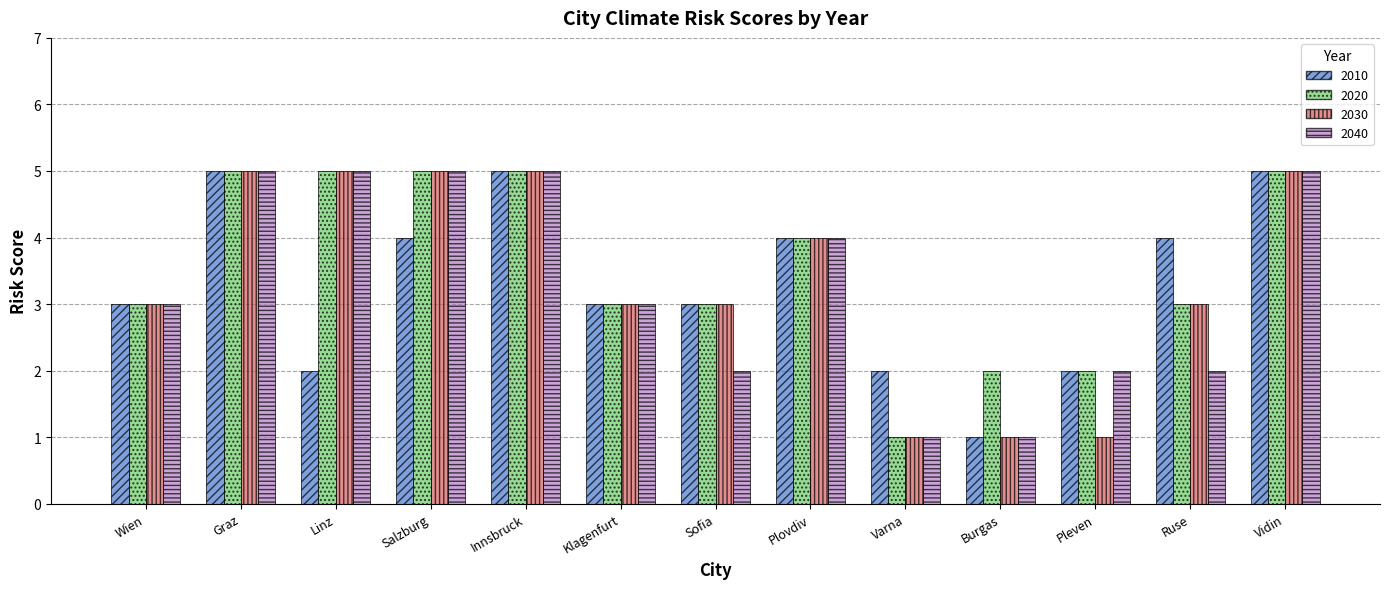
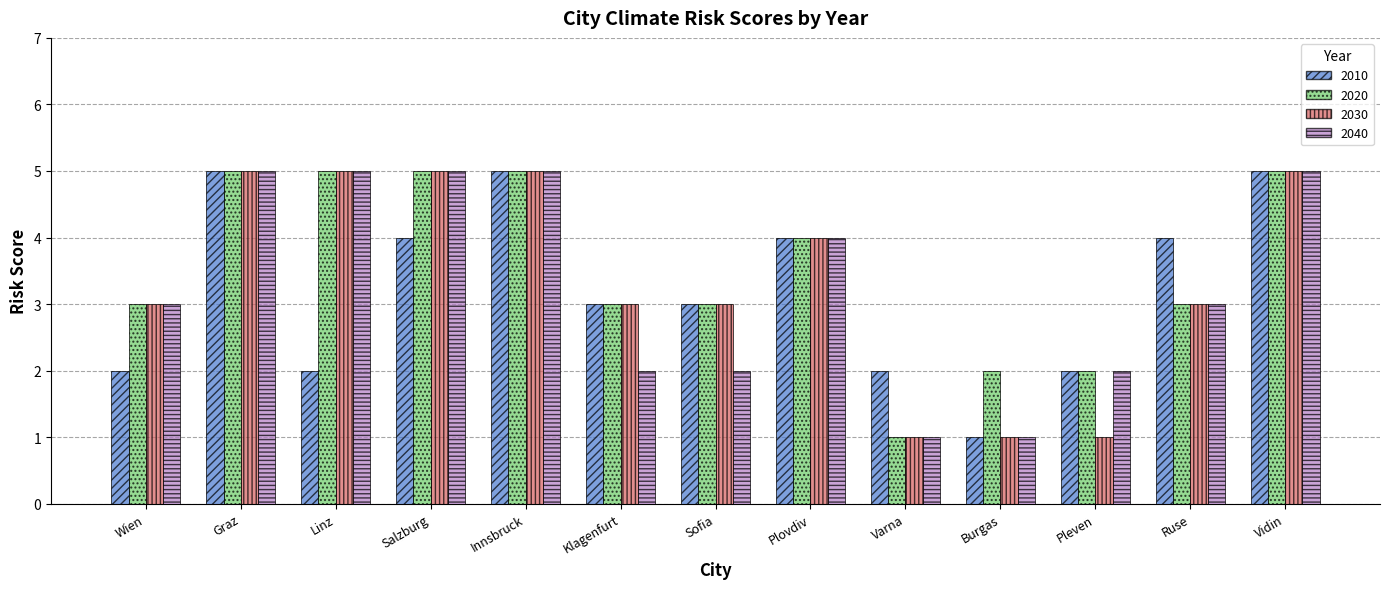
2010, Wien: 3 -> 2
2040, Klagenfurt: 3 -> 2
2040, Ruse: 2 -> 3
